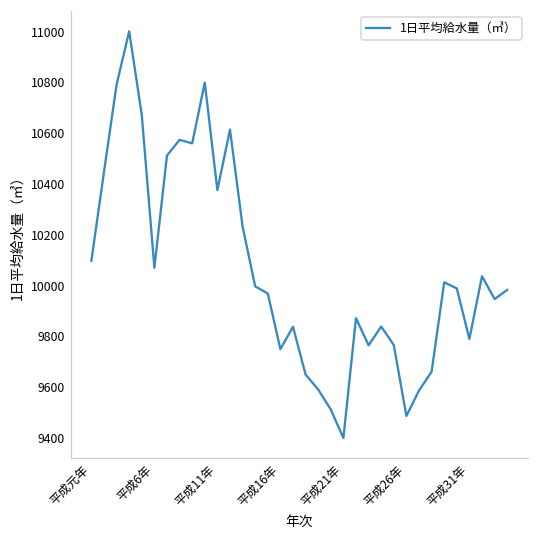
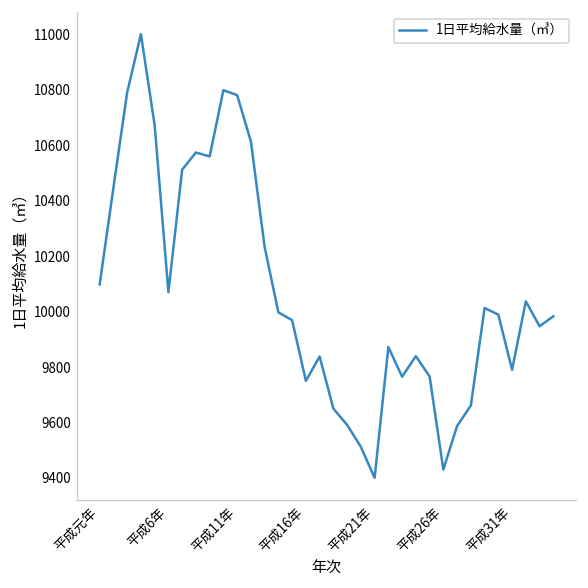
平成11年: 10380 -> 10780
平成26年: 9490 -> 9430
